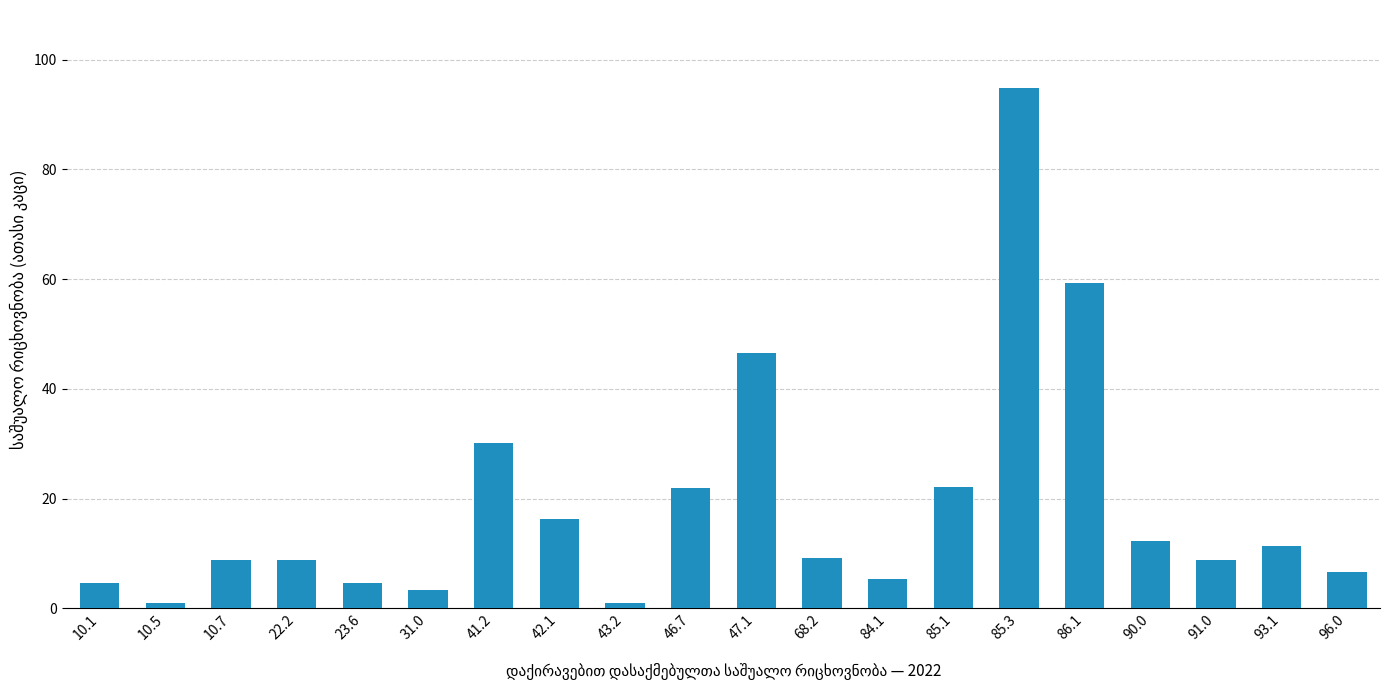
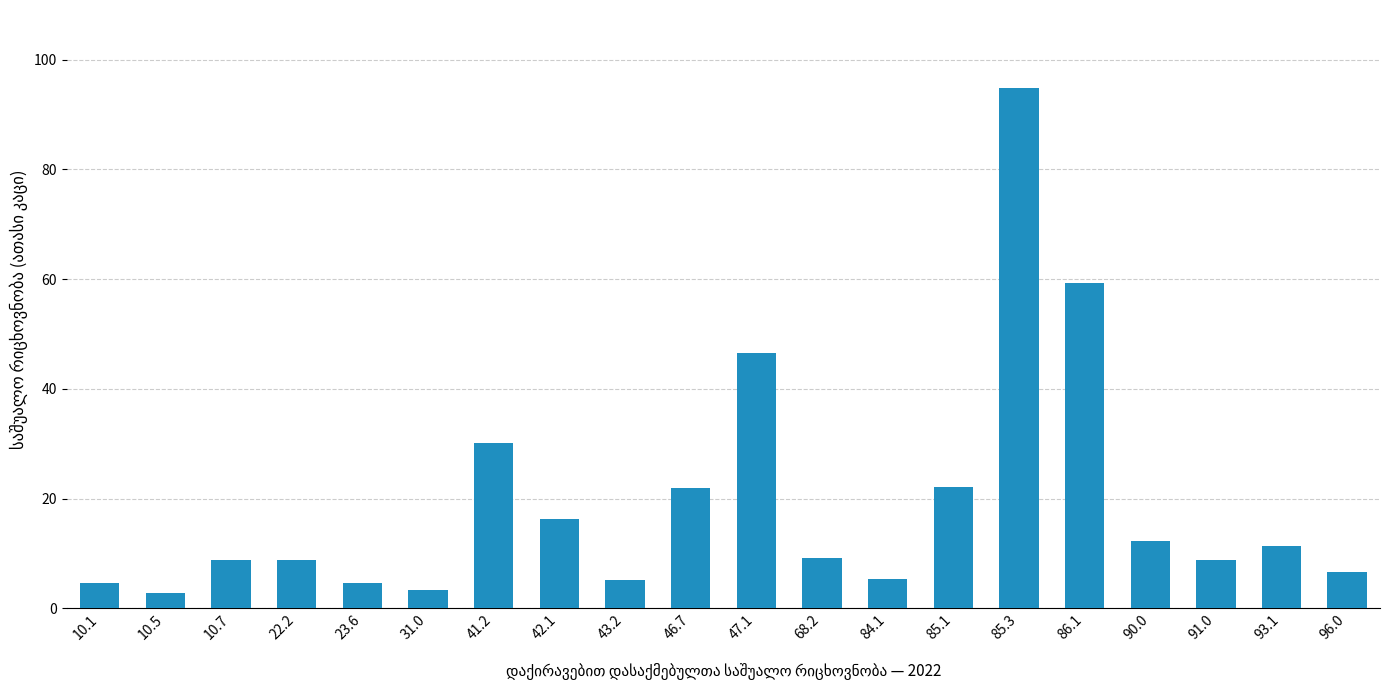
10.5: 1 -> 3
43.2: 1 -> 5
